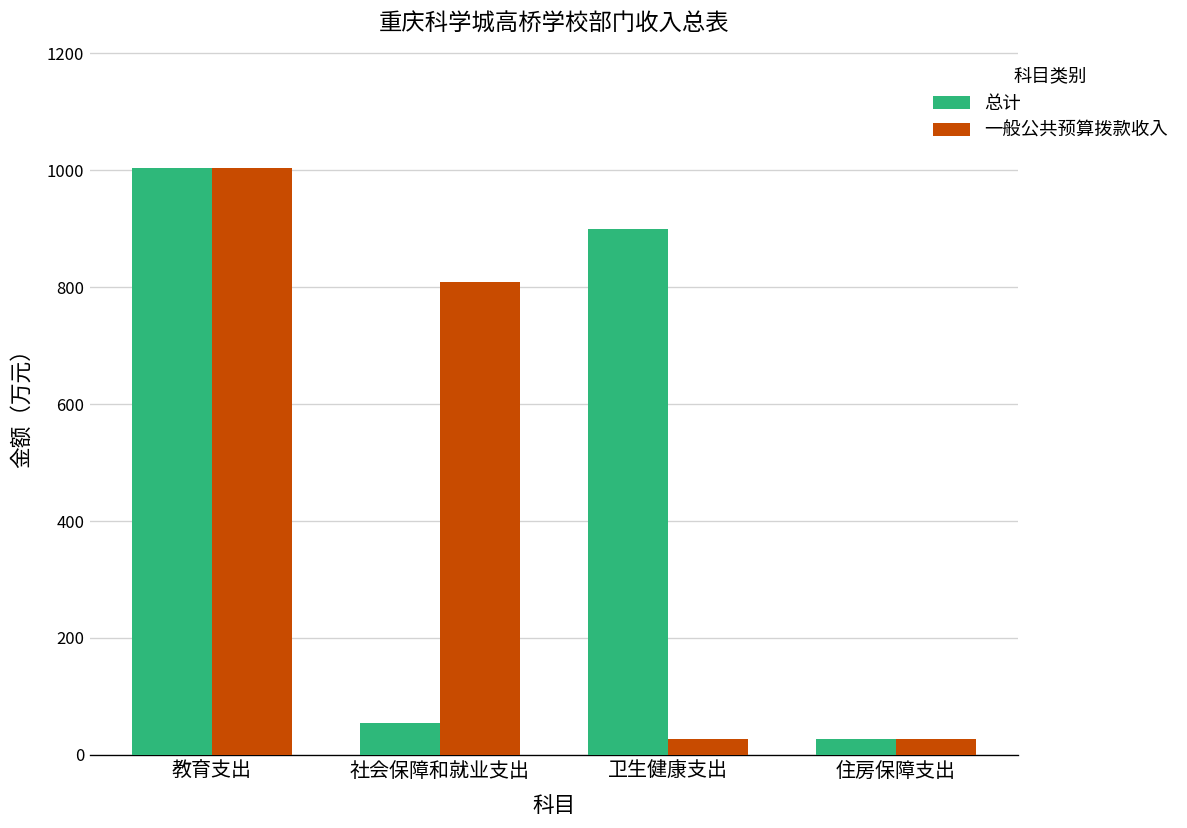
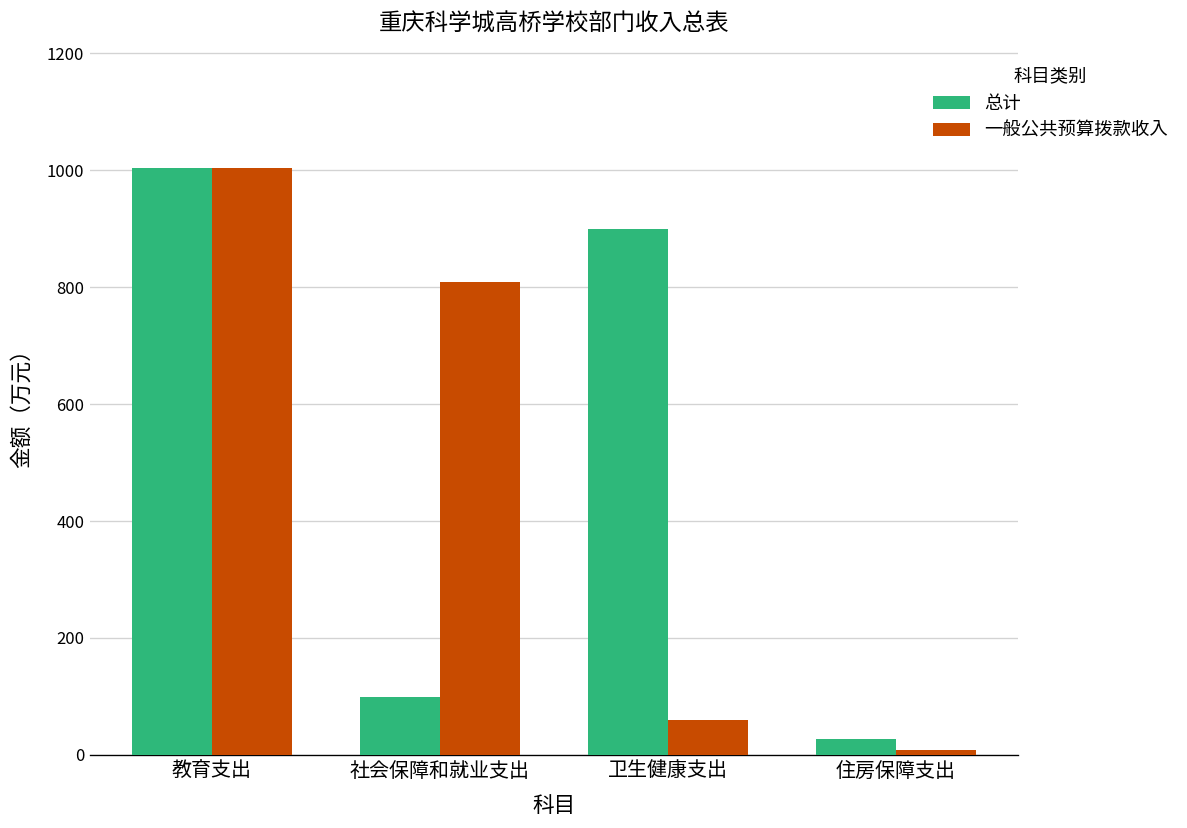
总计, 社会保障和就业支出: 60 -> 100
一般公共预算拨款收入, 卫生健康支出: 30 -> 60
一般公共预算拨款收入, 住房保障支出: 30 -> 10
